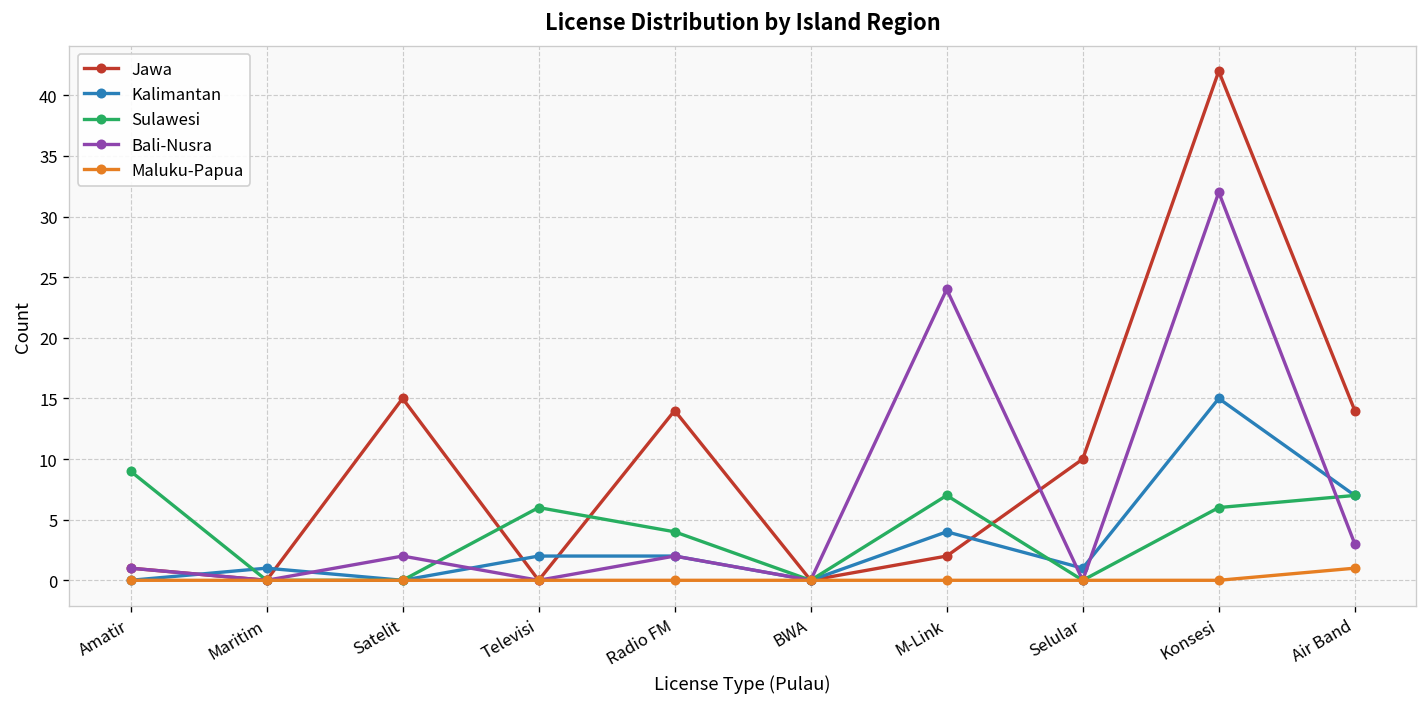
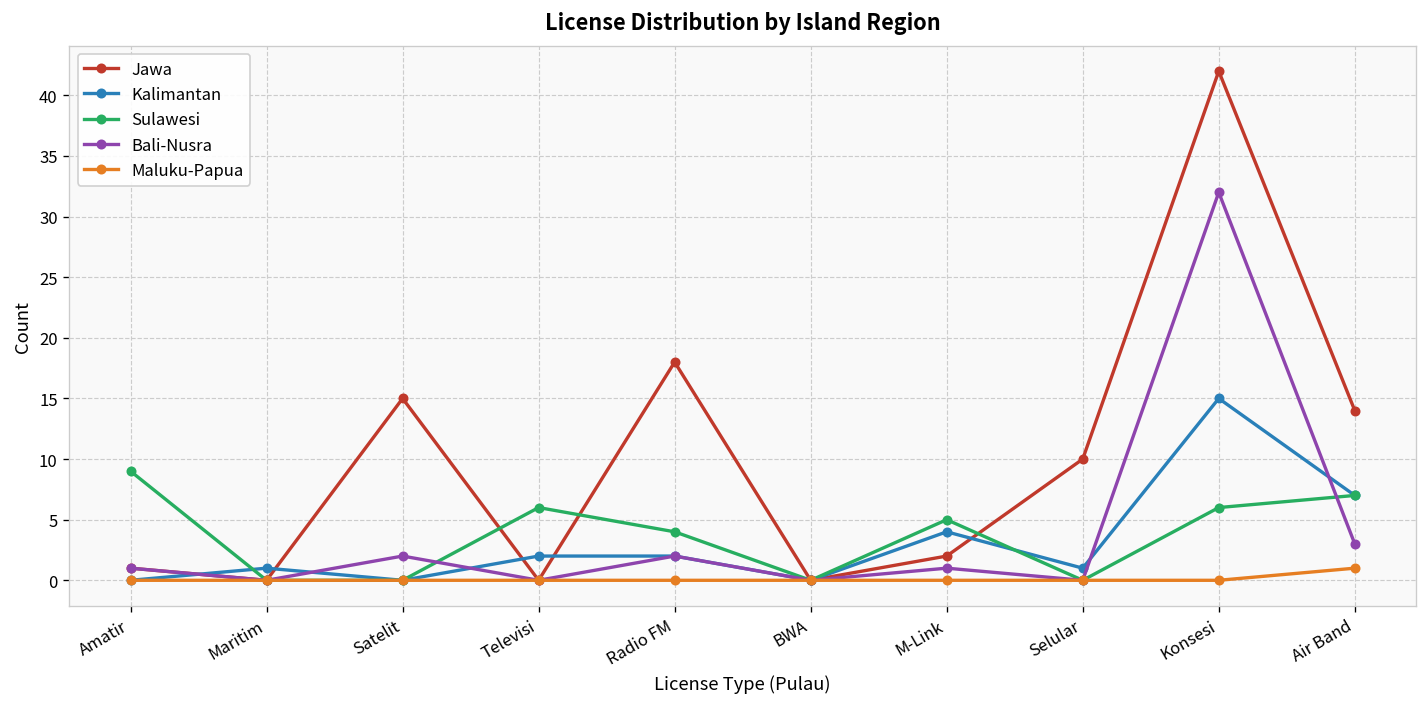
Jawa, Radio FM: 14 -> 18
Sulawesi, M-Link: 7 -> 5
Bali-Nusra, M-Link: 24 -> 1
